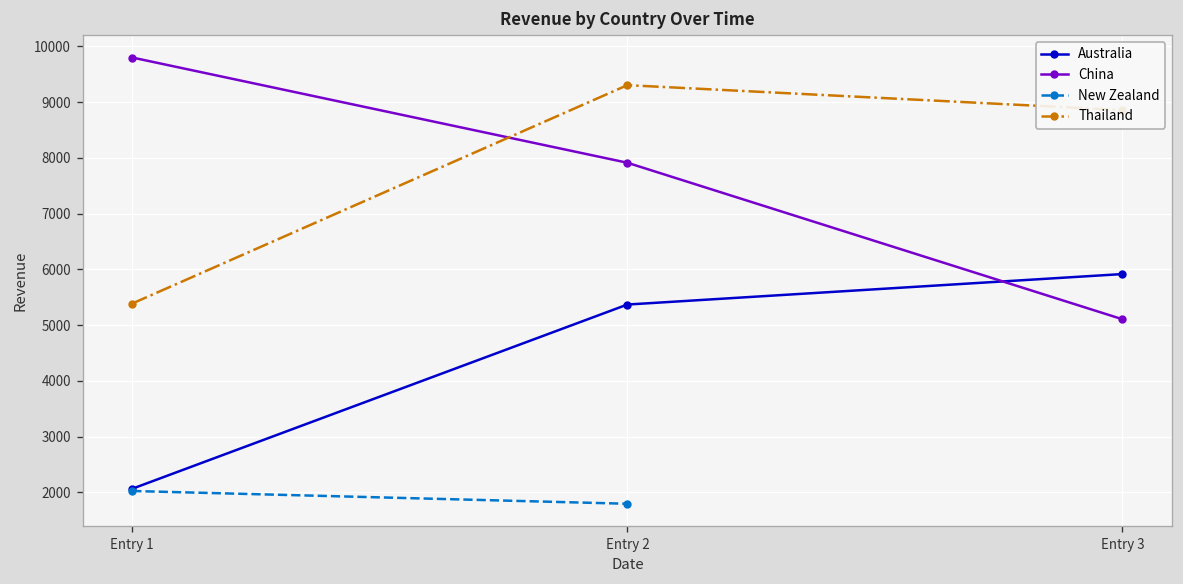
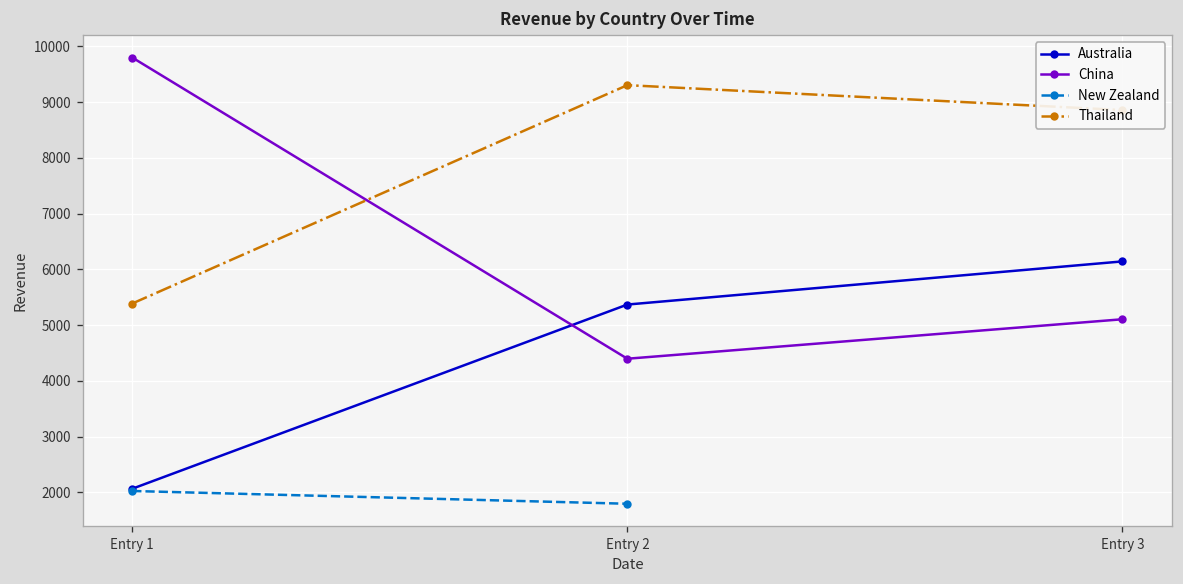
China, Entry 2: 7900 -> 4400
Australia, Entry 3: 5900 -> 6100
